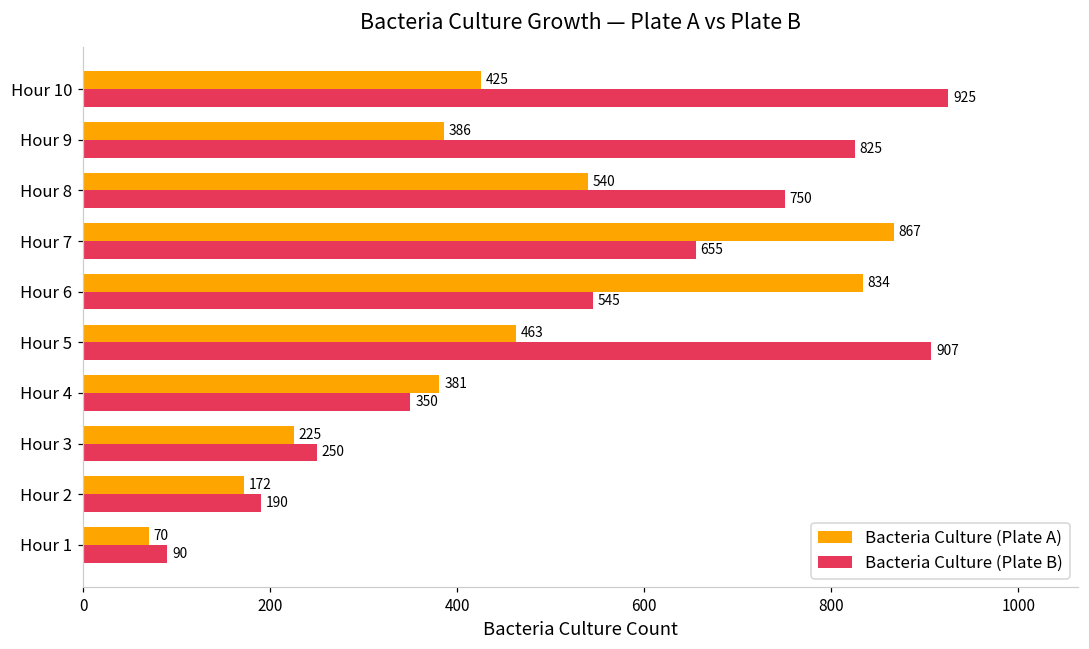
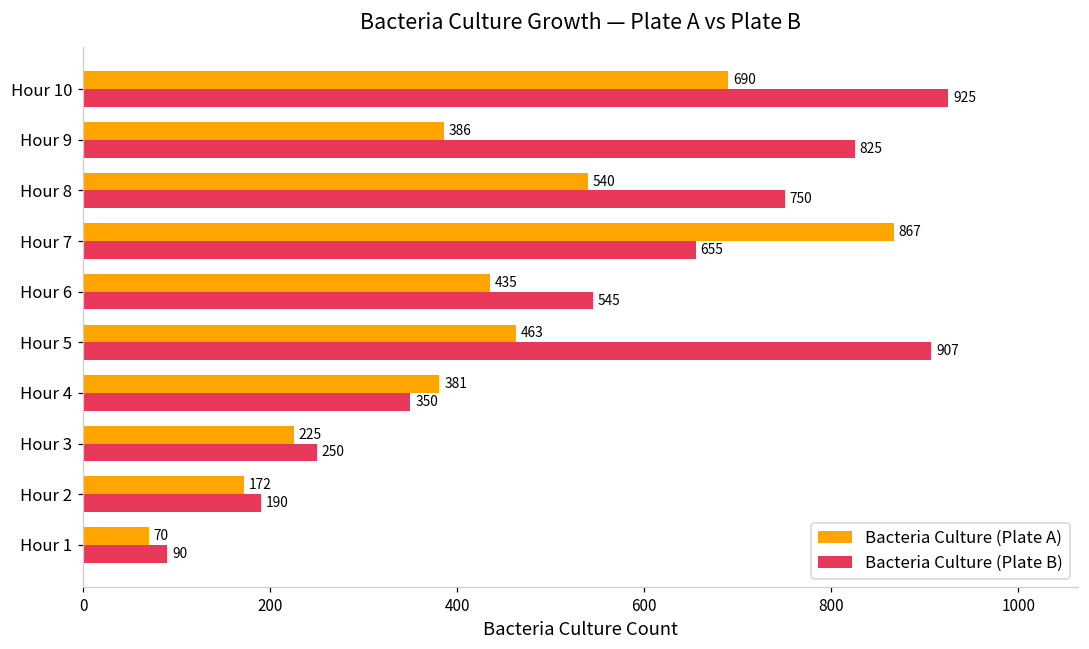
Bacteria Culture (Plate A), Hour 10: 425 -> 690
Bacteria Culture (Plate A), Hour 6: 834 -> 435
